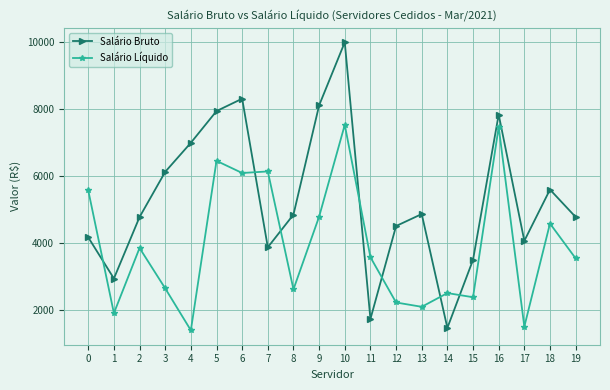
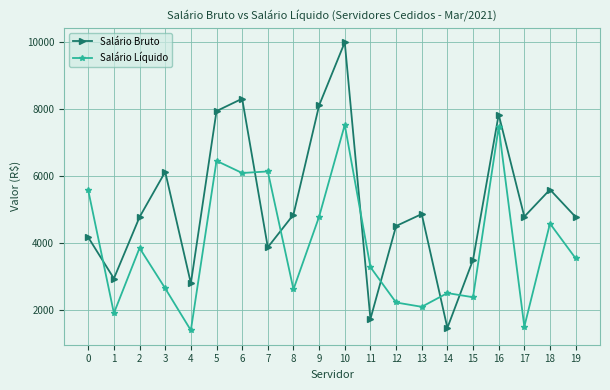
Salário Bruto, 4: 7000 -> 2800
Salário Líquido, 11: 3600 -> 3300
Salário Bruto, 17: 4100 -> 4800
